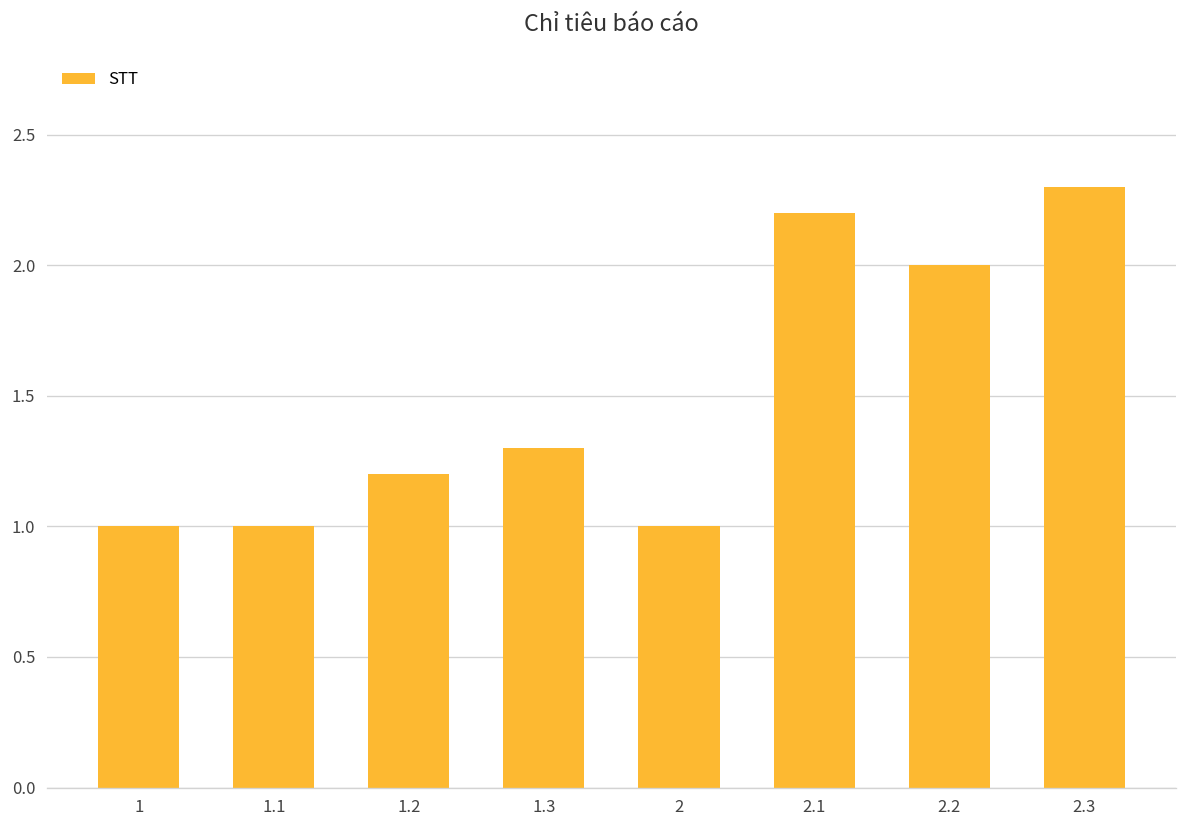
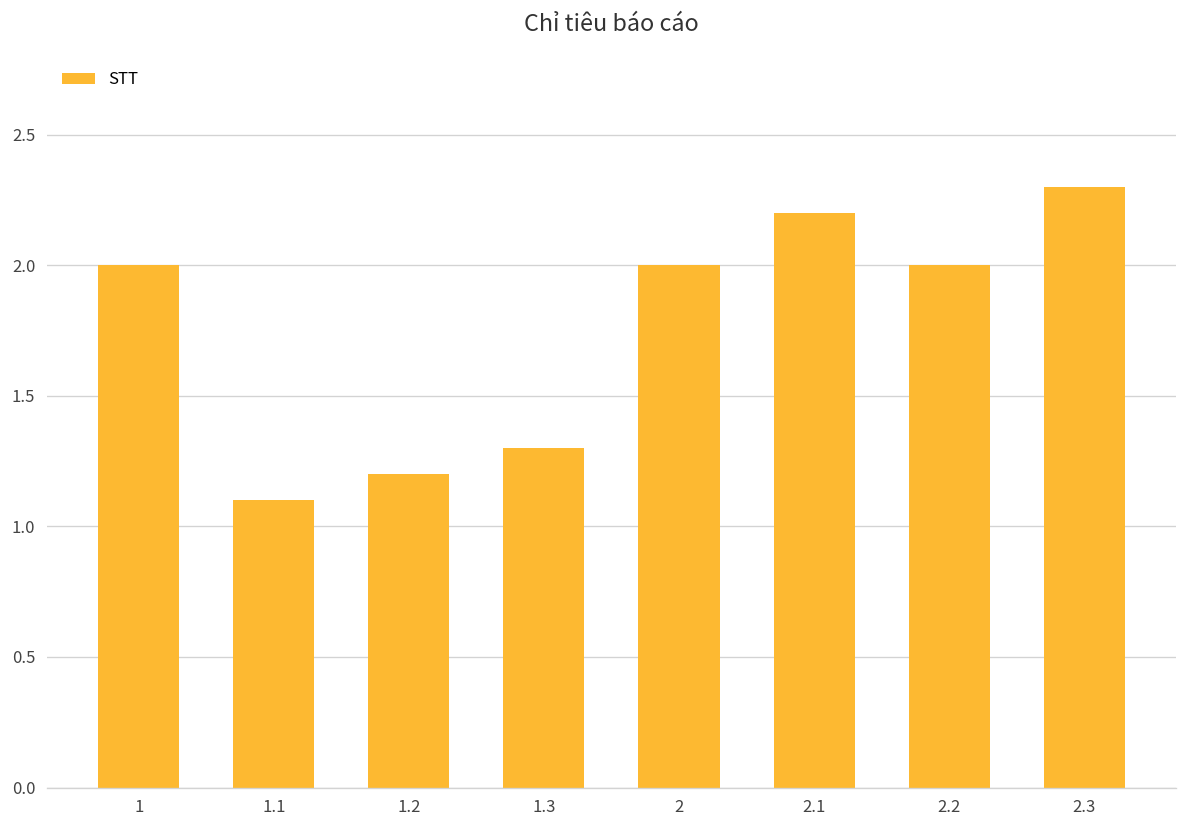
1: 1 -> 2
1.1: 1.0 -> 1.1
2: 1 -> 2
